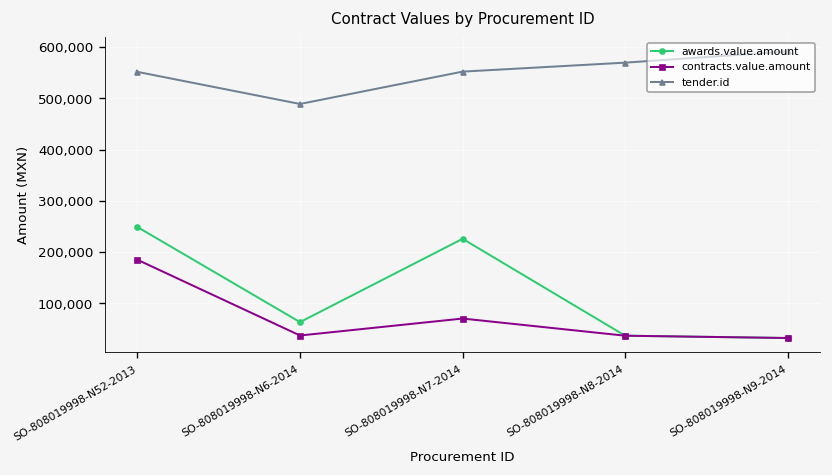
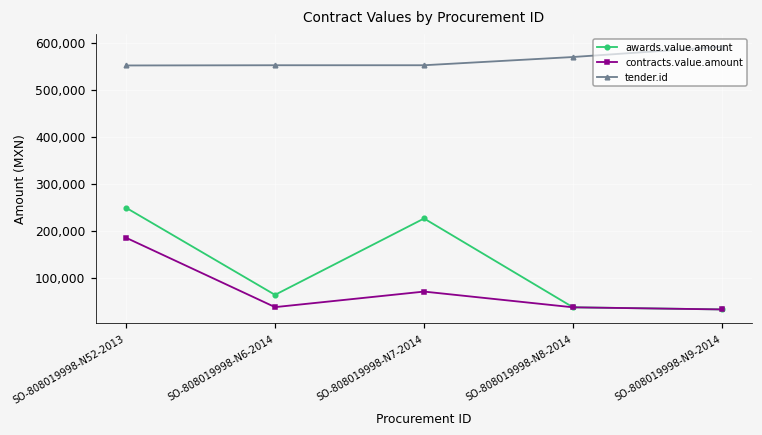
tender.id, SO-808019998-N6-2014: 490,000 -> 550,000
